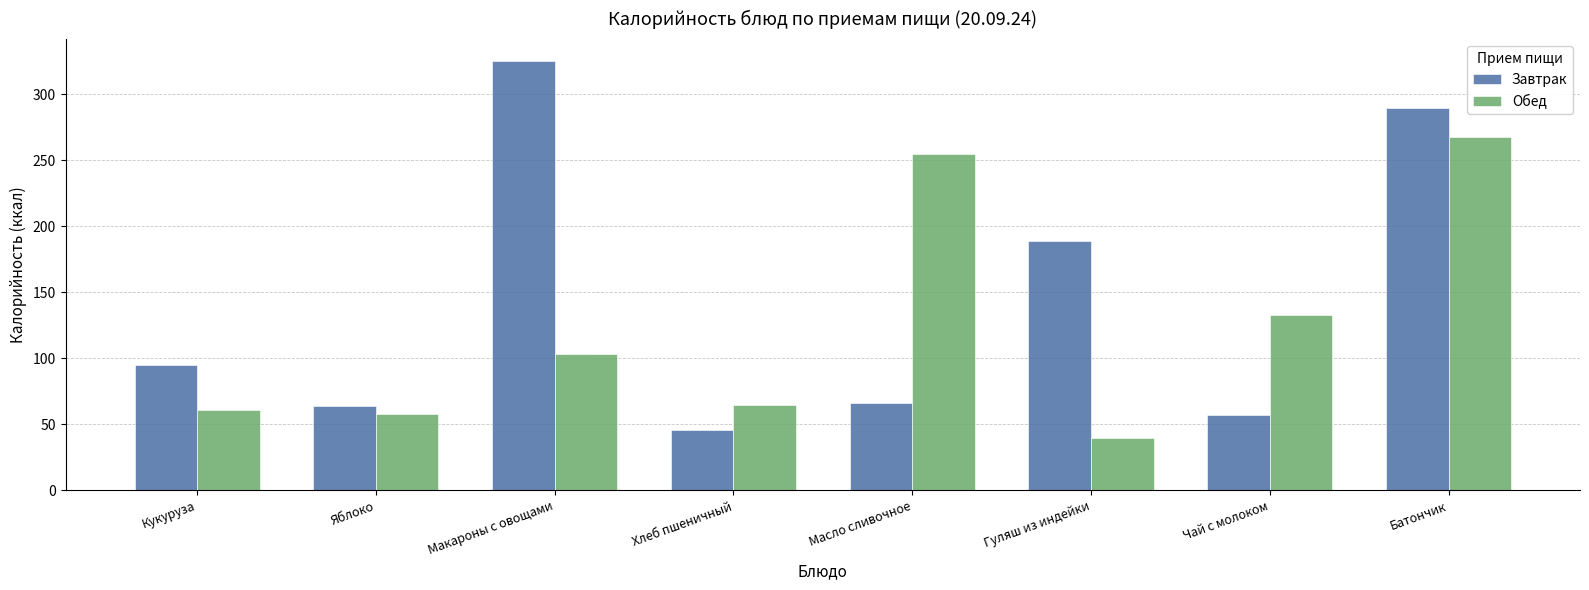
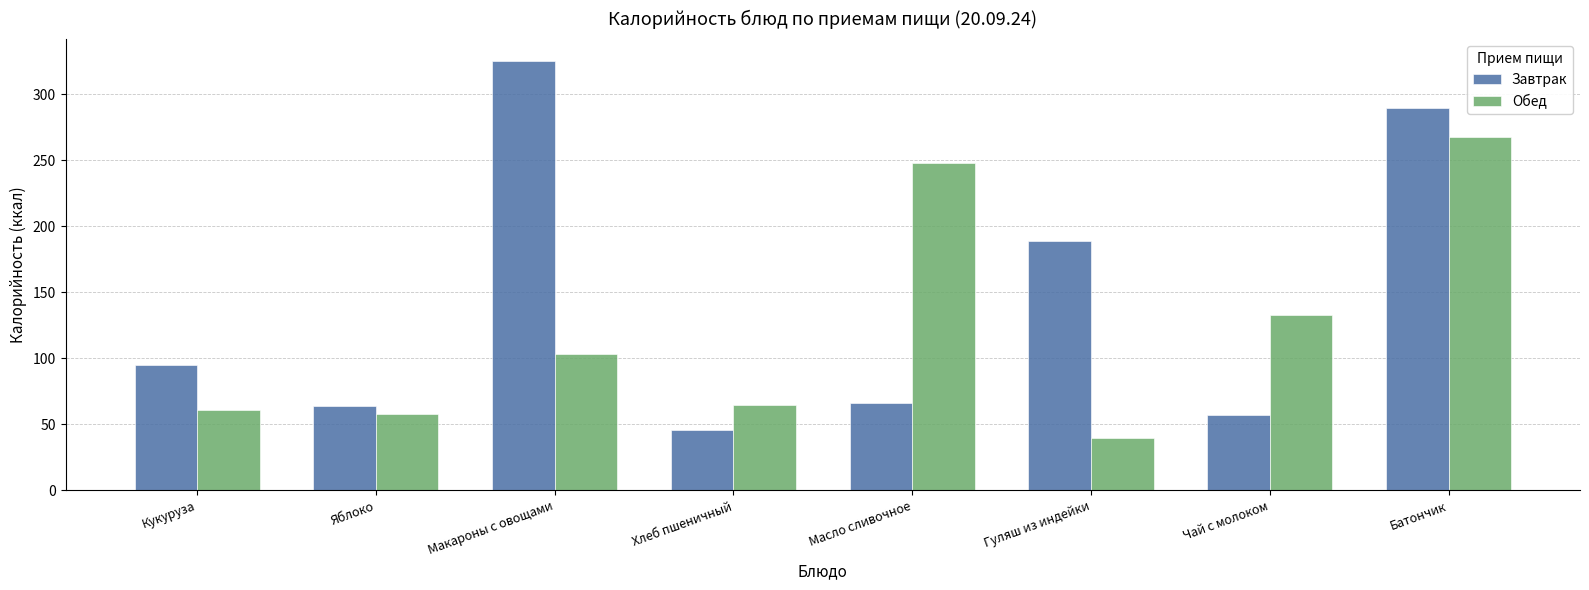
Обед, Масло сливочное: 255 -> 248
